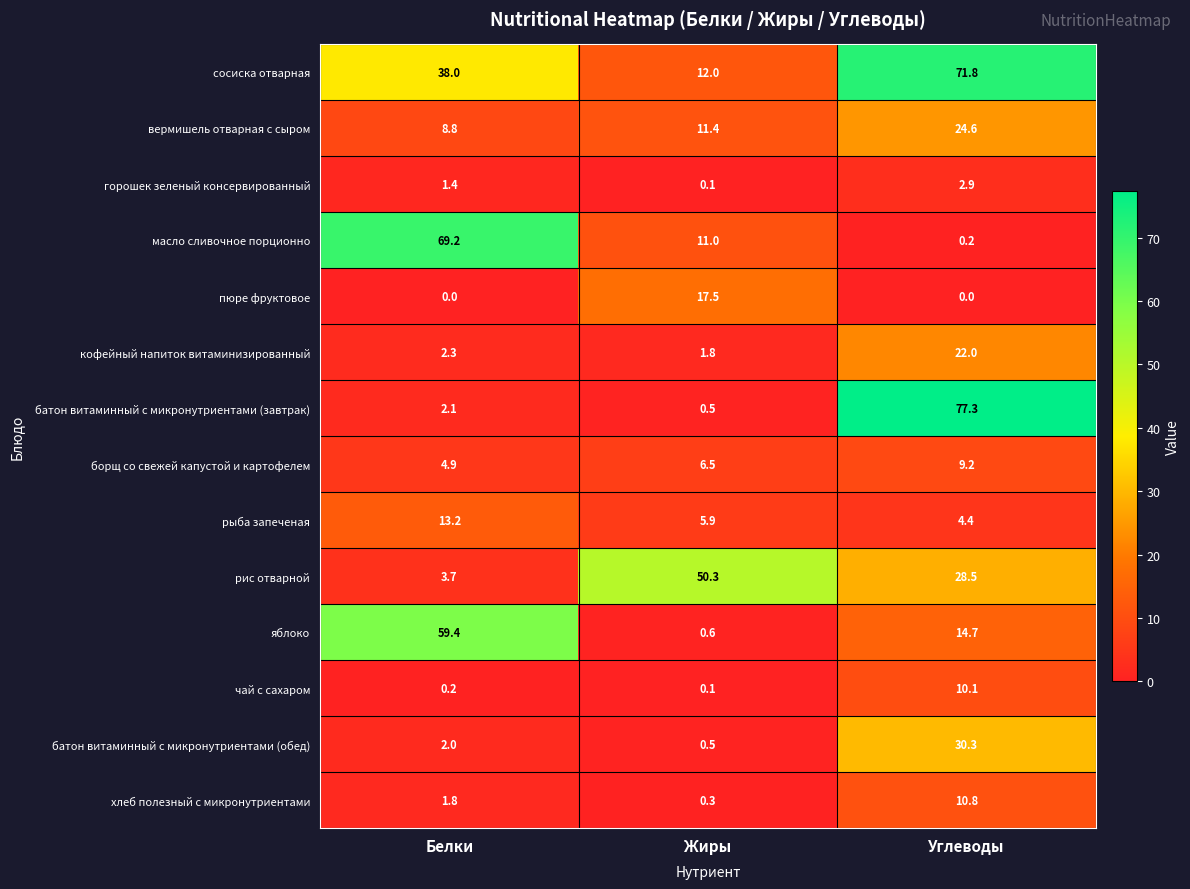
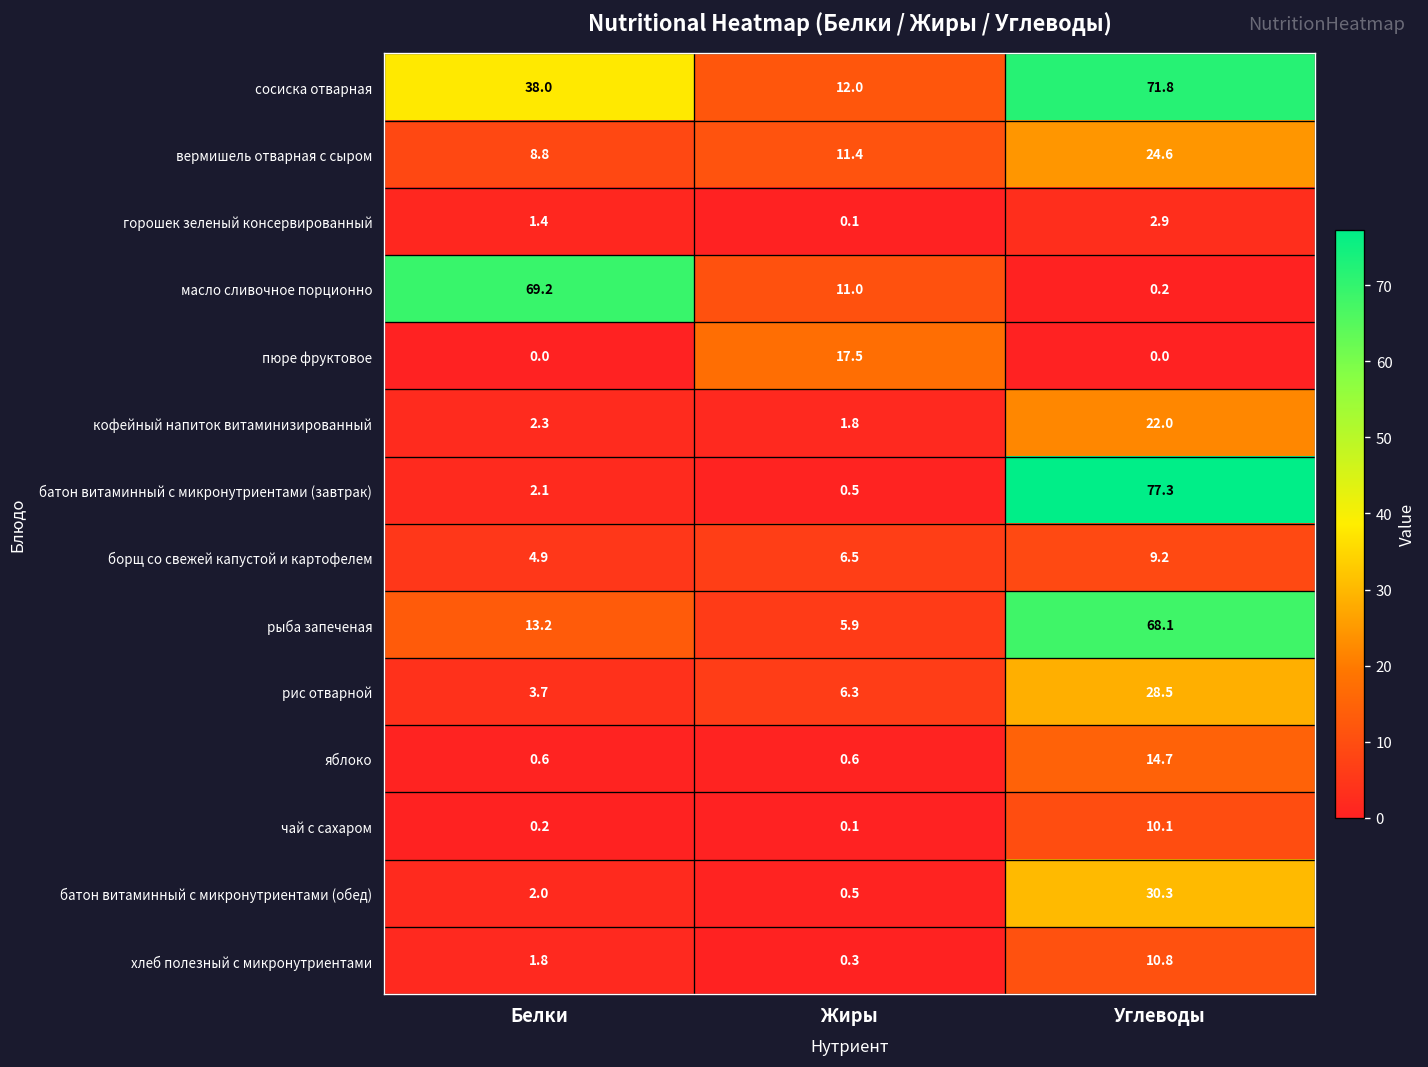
рыба запеченая, Углеводы: 4.4 -> 68.1
рис отварной, Жиры: 50.3 -> 6.3
яблоко, Белки: 59.4 -> 0.6
